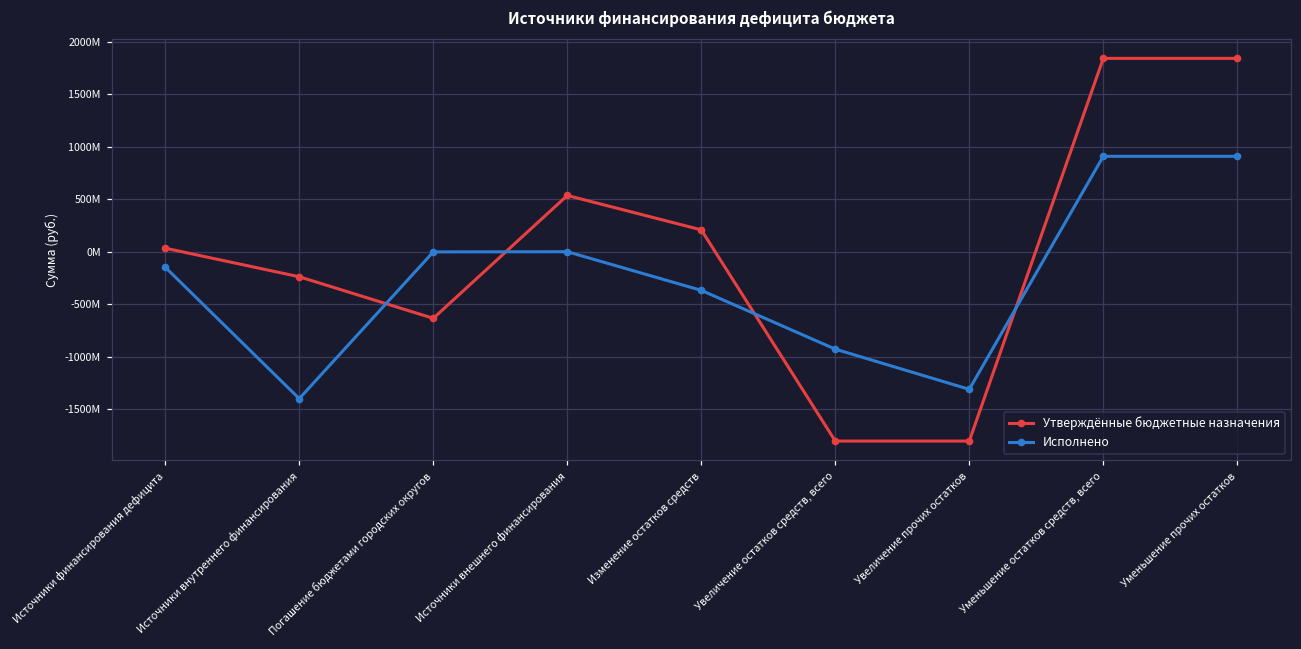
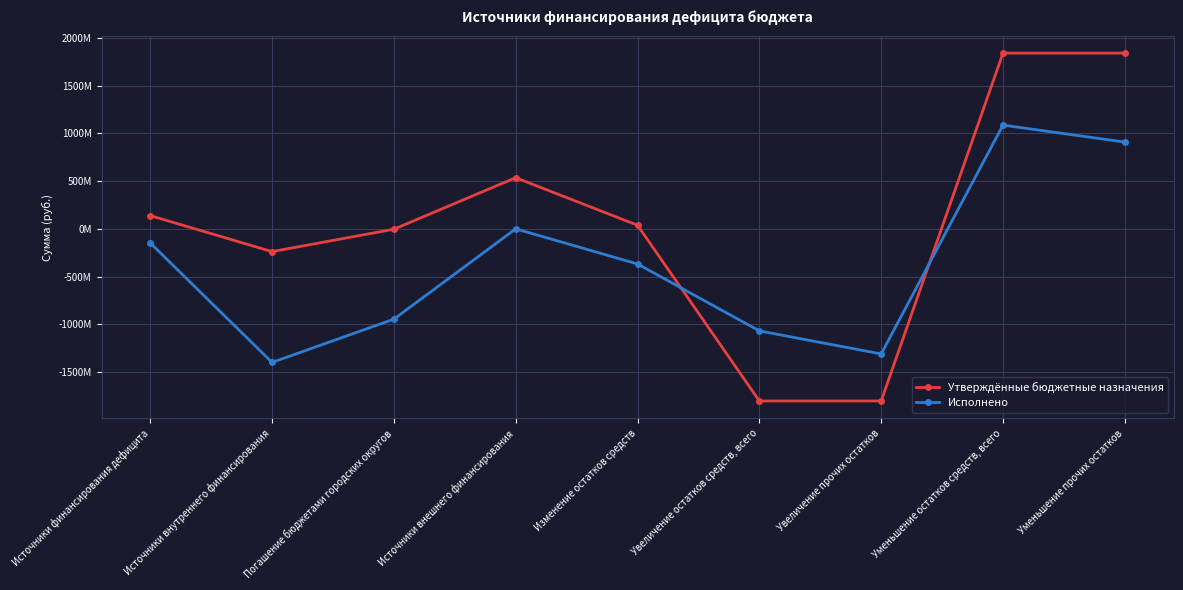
Утверждённые бюджетные назначения, Источники финансирования дефицита: 0 -> 100000000
Утверждённые бюджетные назначения, Погашение бюджетами городских округов: -600000000 -> 0
Исполнено, Погашение бюджетами городских округов: 0 -> -900000000
Утверждённые бюджетные назначения, Изменение остатков средств: 200000000 -> 0
Исполнено, Увеличение остатков средств, всего: -900000000 -> -1100000000
Исполнено, Уменьшение остатков средств, всего: 900000000 -> 1100000000
